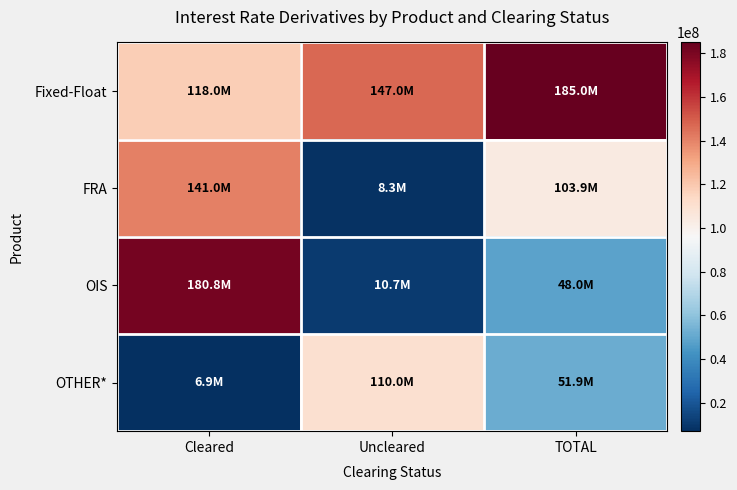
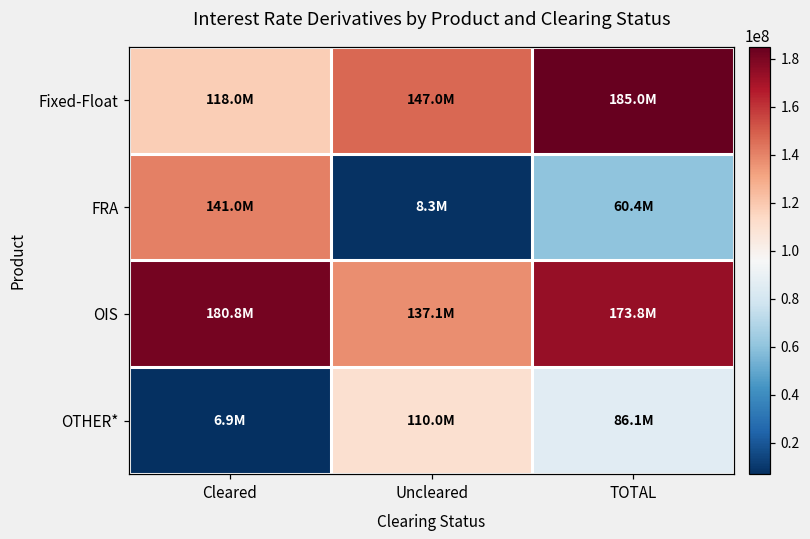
FRA, TOTAL: 103.9M -> 60.4M
OIS, Uncleared: 10.7M -> 137.1M
OIS, TOTAL: 48.0M -> 173.8M
OTHER*, TOTAL: 51.9M -> 86.1M
